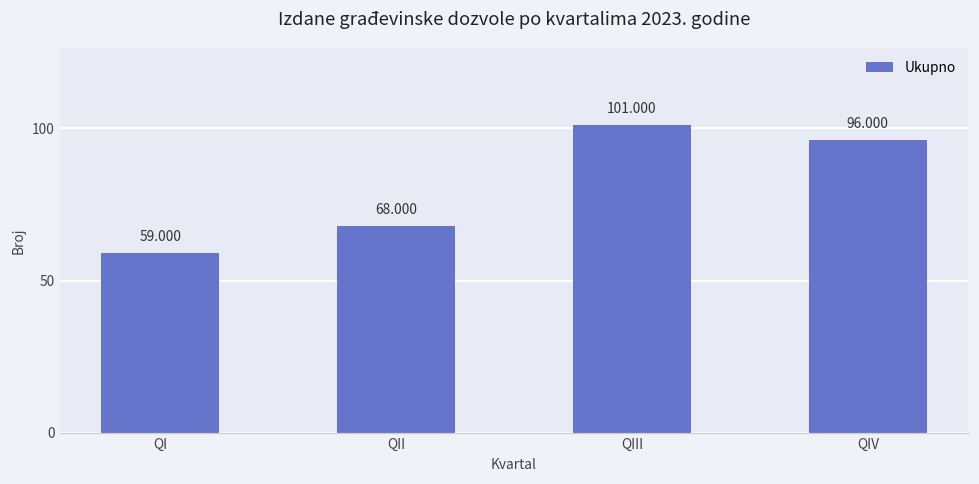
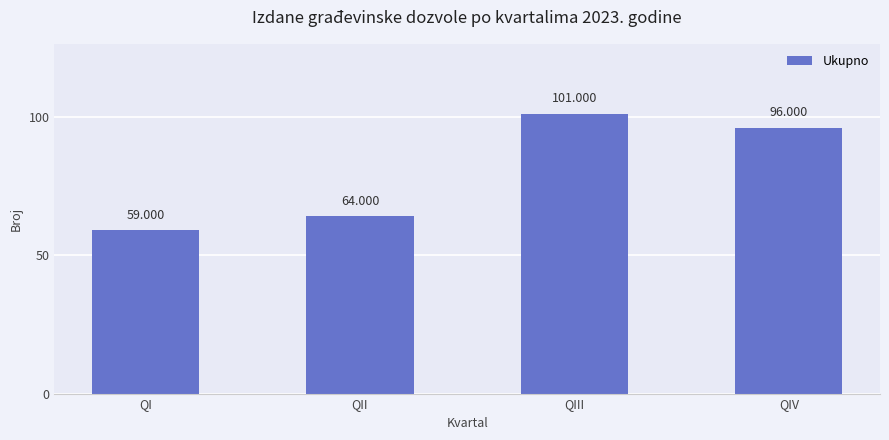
QII: 68.000 -> 64.000
